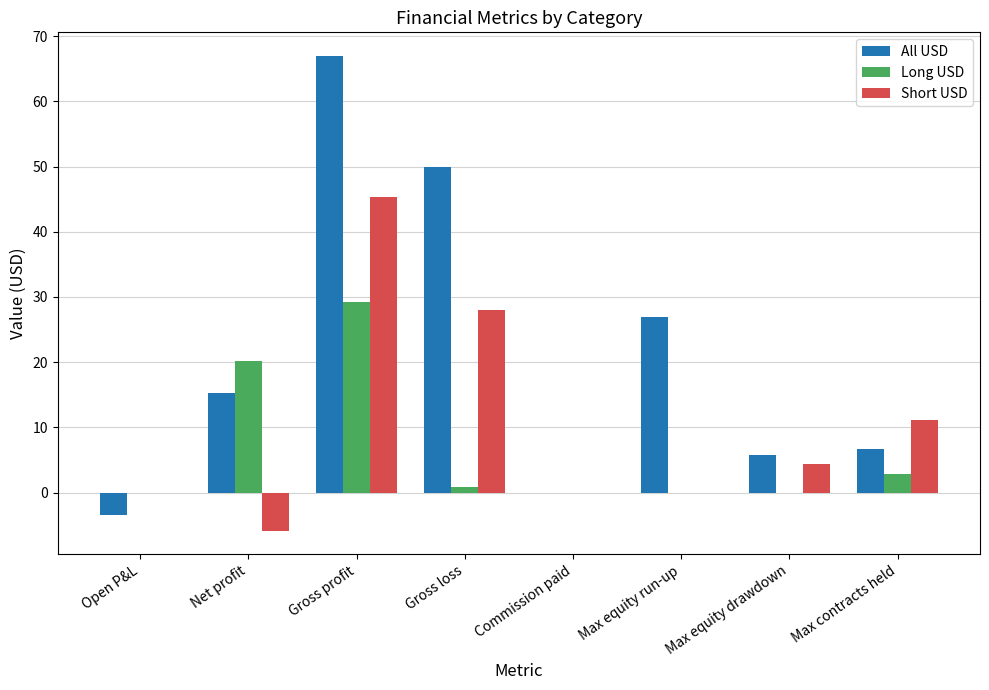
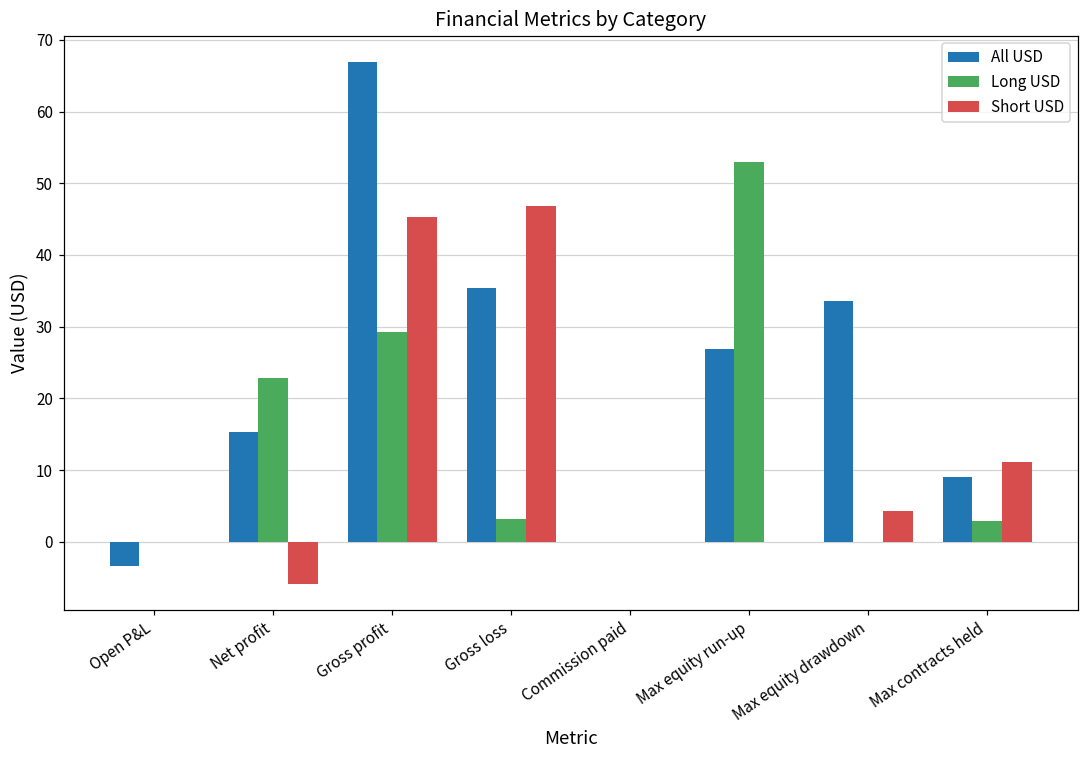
Long USD, Net profit: 20 -> 23
All USD, Gross loss: 50 -> 35
Long USD, Gross loss: 1 -> 3
Short USD, Gross loss: 28 -> 47
Long USD, Max equity run-up: 0 -> 53
All USD, Max equity drawdown: 6 -> 34
All USD, Max contracts held: 7 -> 9
